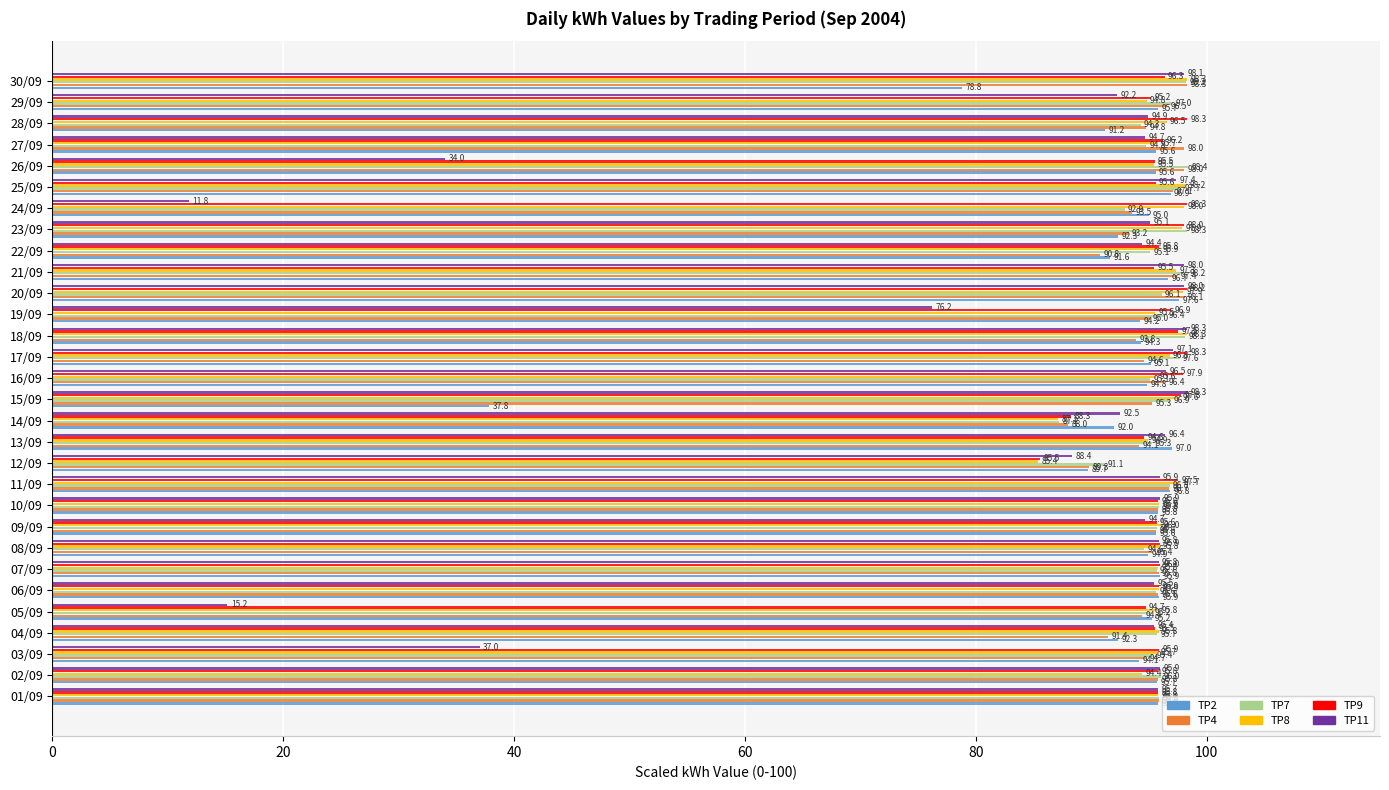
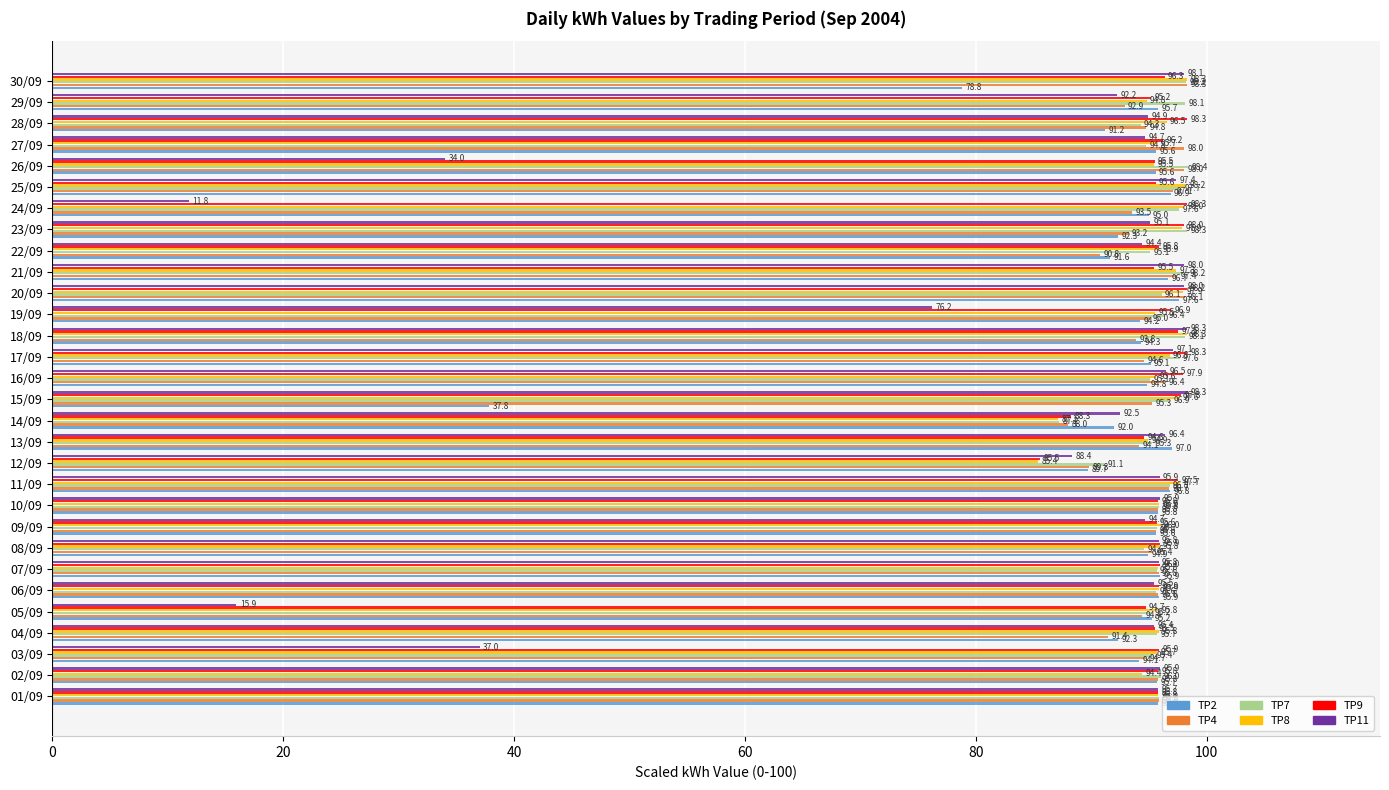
TP7, 29/09: 97.0 -> 98.1
TP4, 29/09: 96.5 -> 92.9
TP7, 24/09: 92.9 -> 97.6
TP11, 05/09: 15.2 -> 15.9
